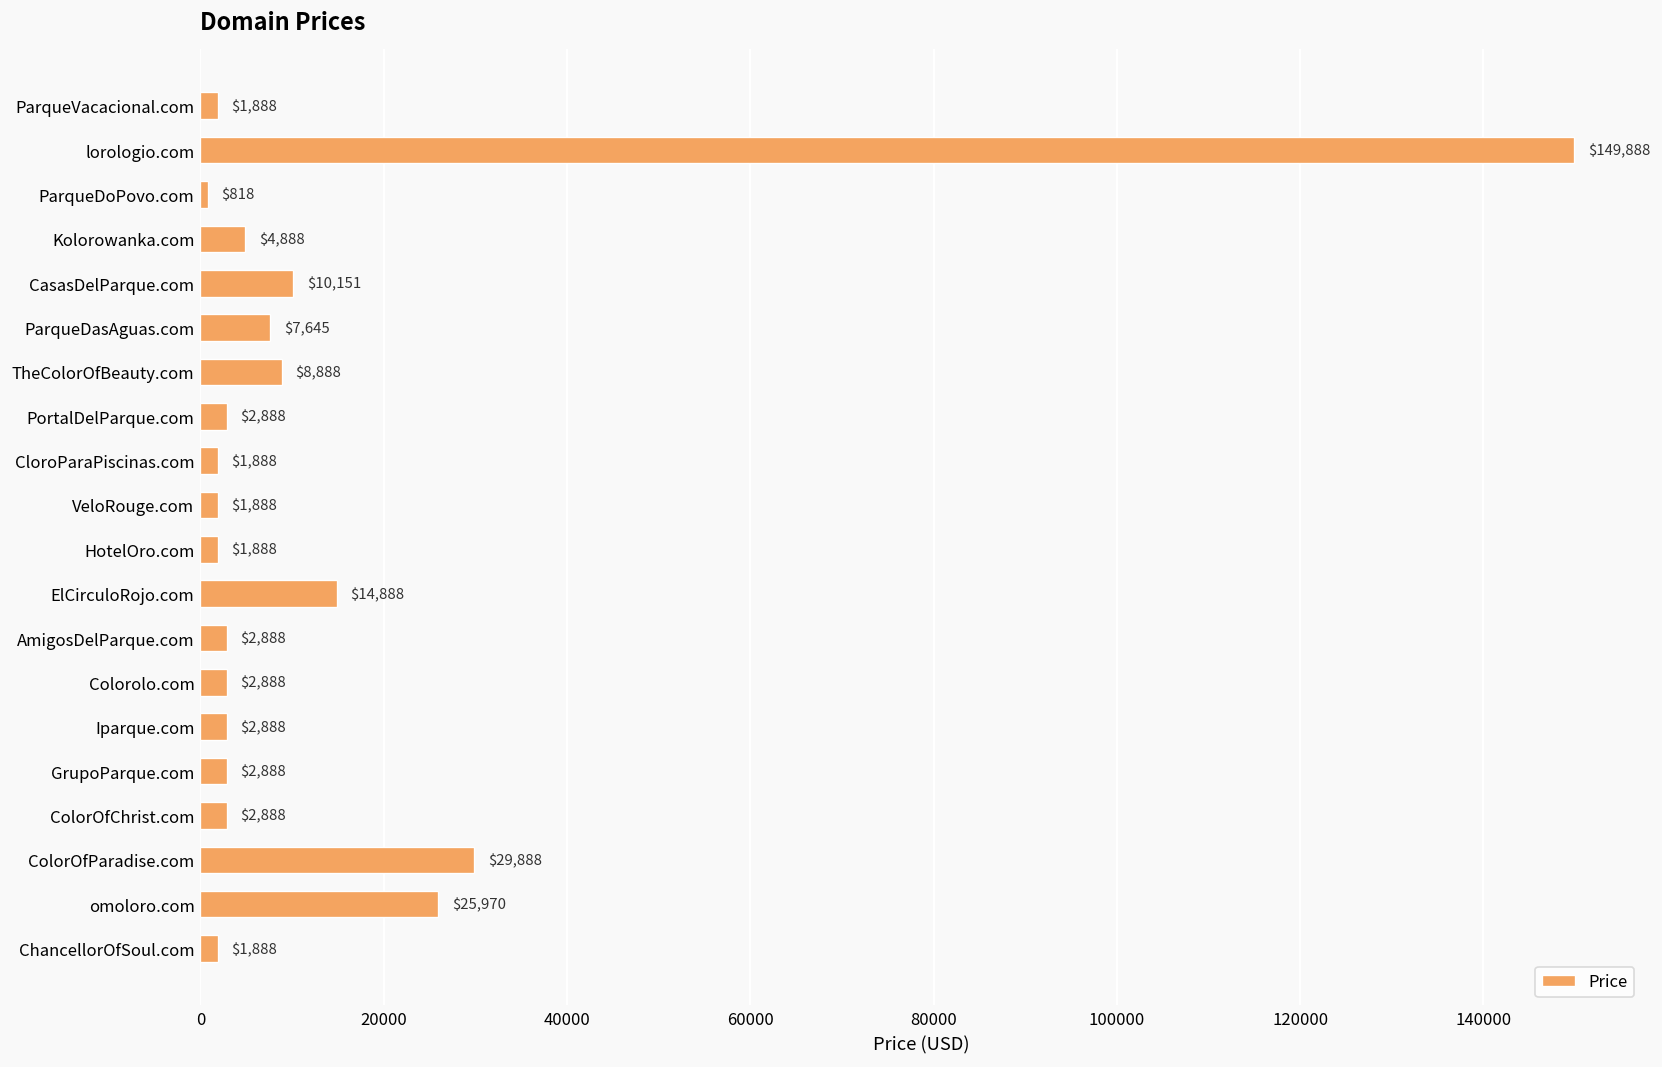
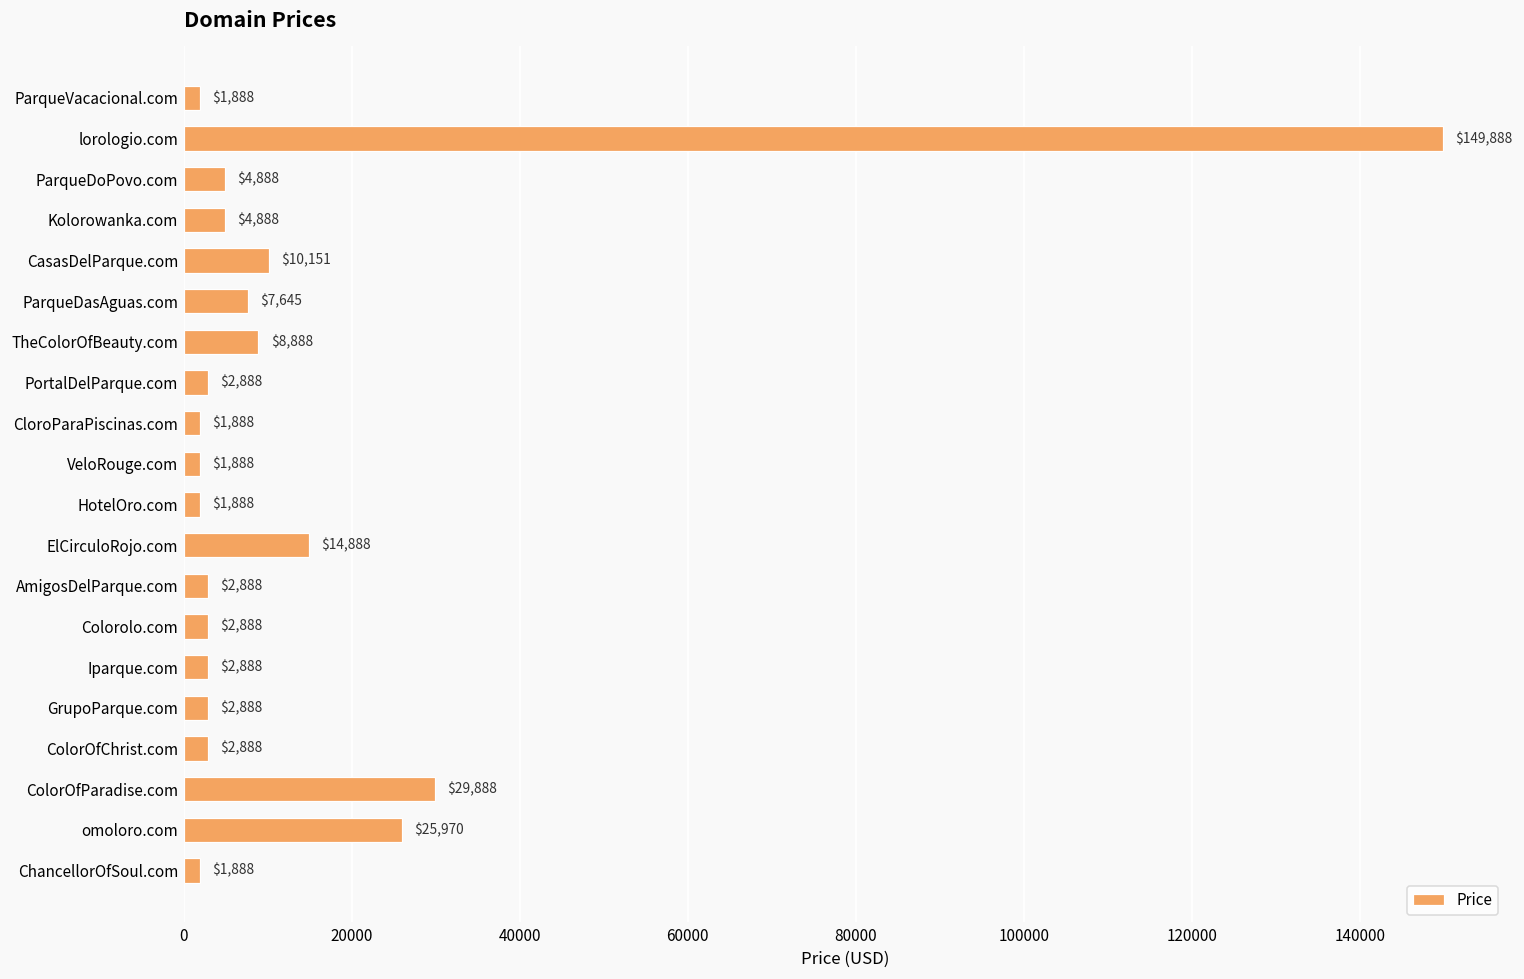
ParqueDoPovo.com: $818 -> $4,888
